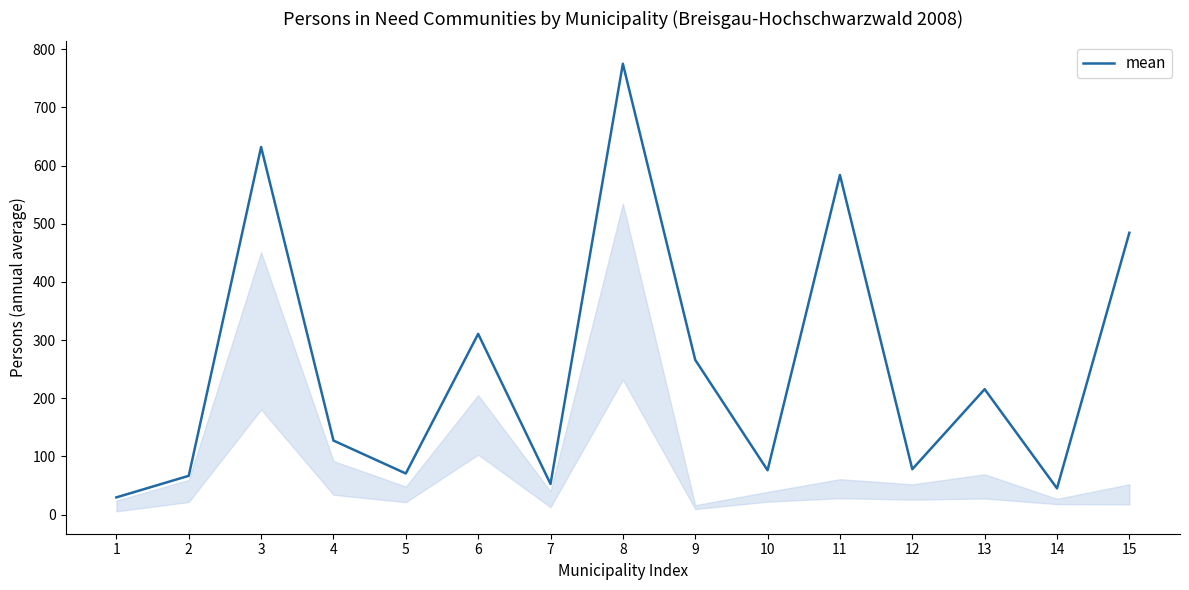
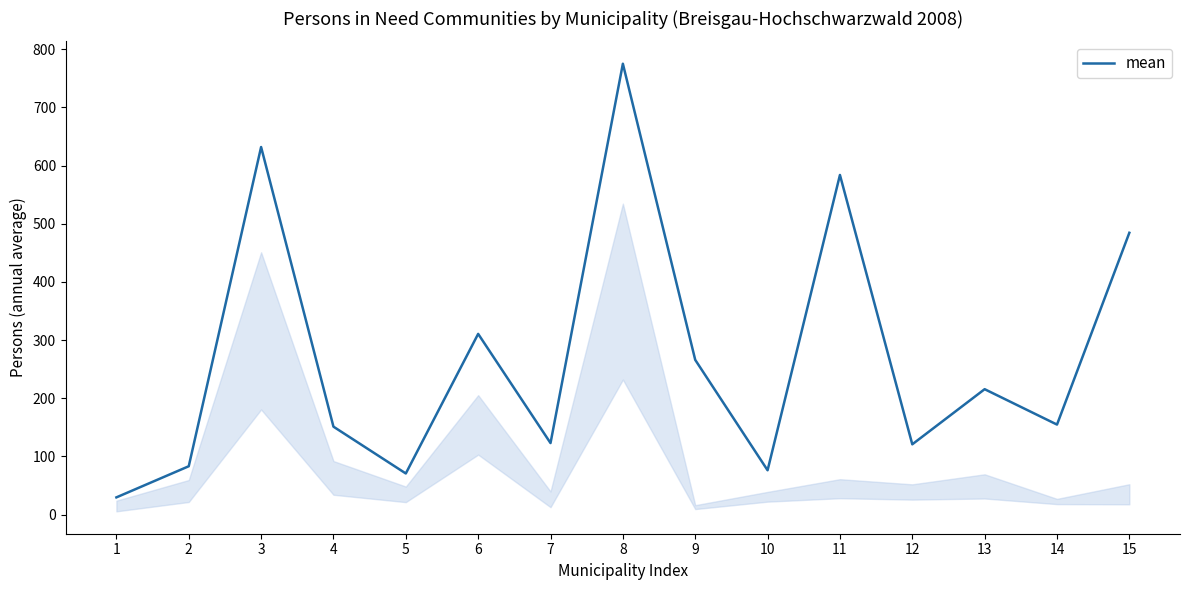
mean, 2: 70 -> 80
mean, 4: 130 -> 150
mean, 7: 50 -> 120
mean, 12: 80 -> 120
mean, 14: 50 -> 150
